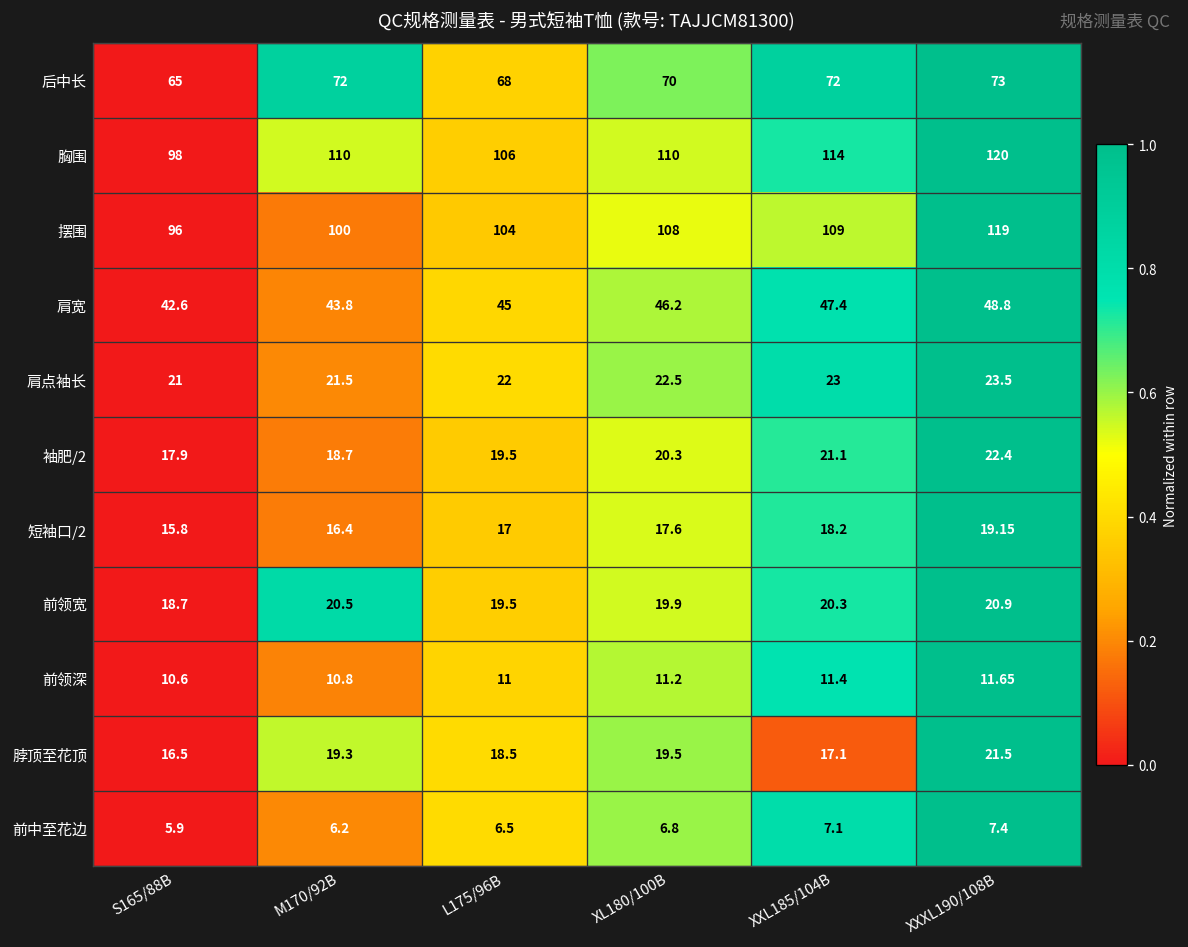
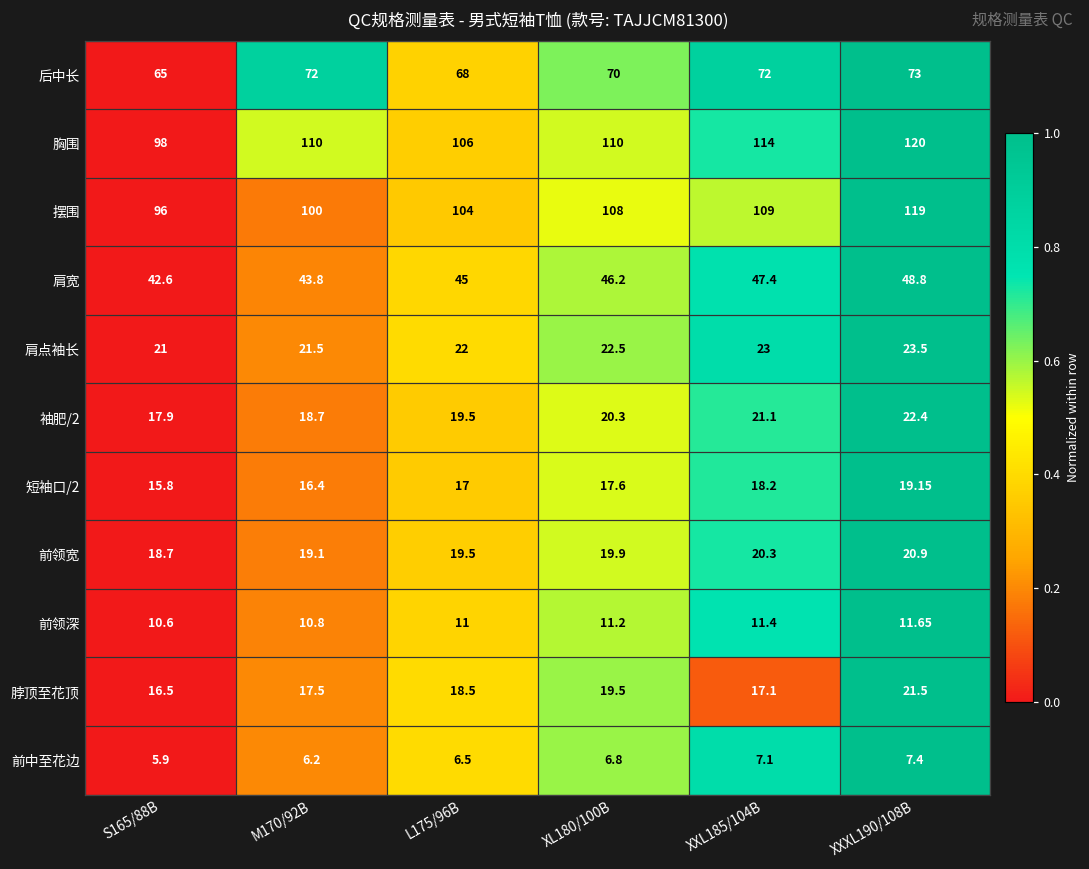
前领宽, M170/92B: 20.5 -> 19.1
脖顶至花顶, M170/92B: 19.3 -> 17.5
